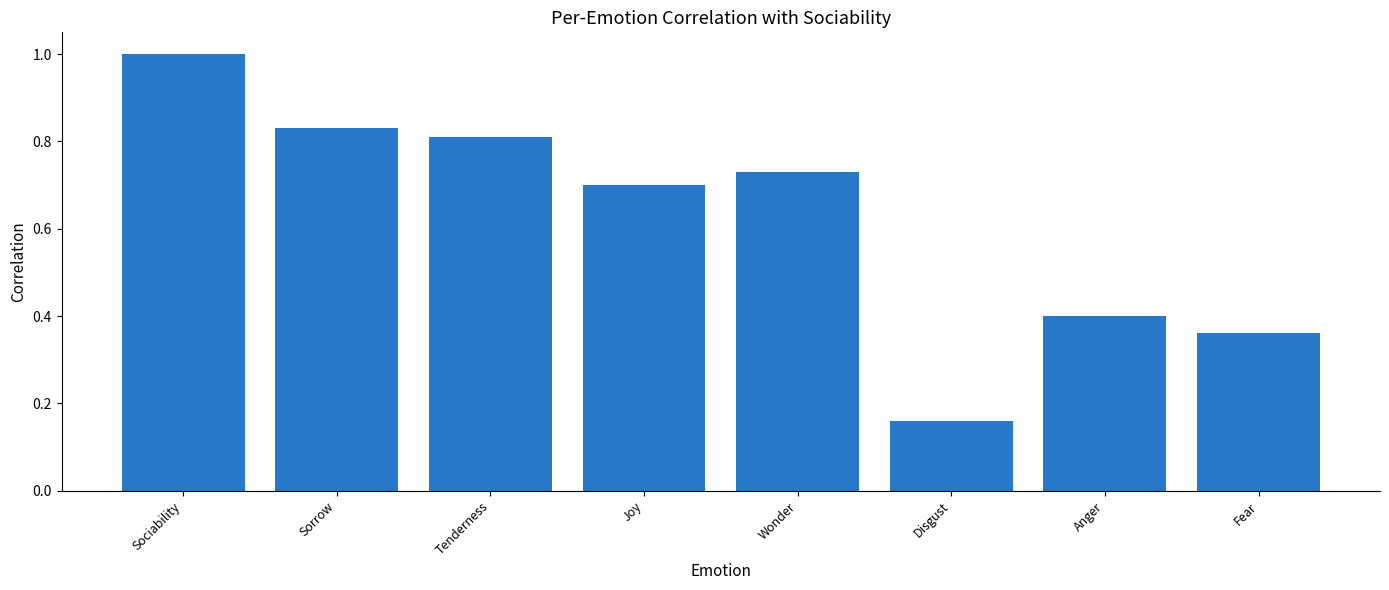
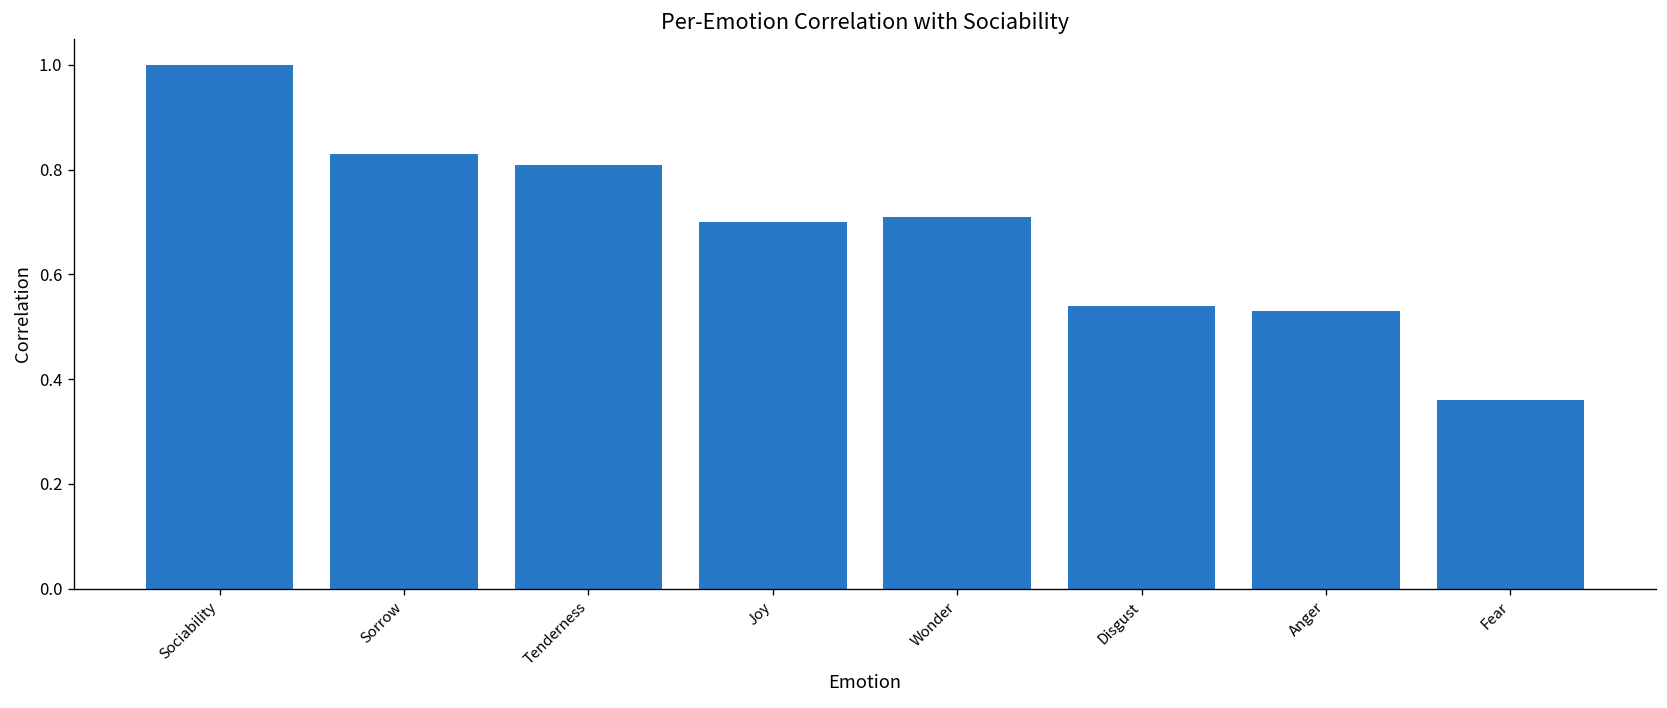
Wonder: 0.73 -> 0.71
Disgust: 0.16 -> 0.54
Anger: 0.40 -> 0.53
